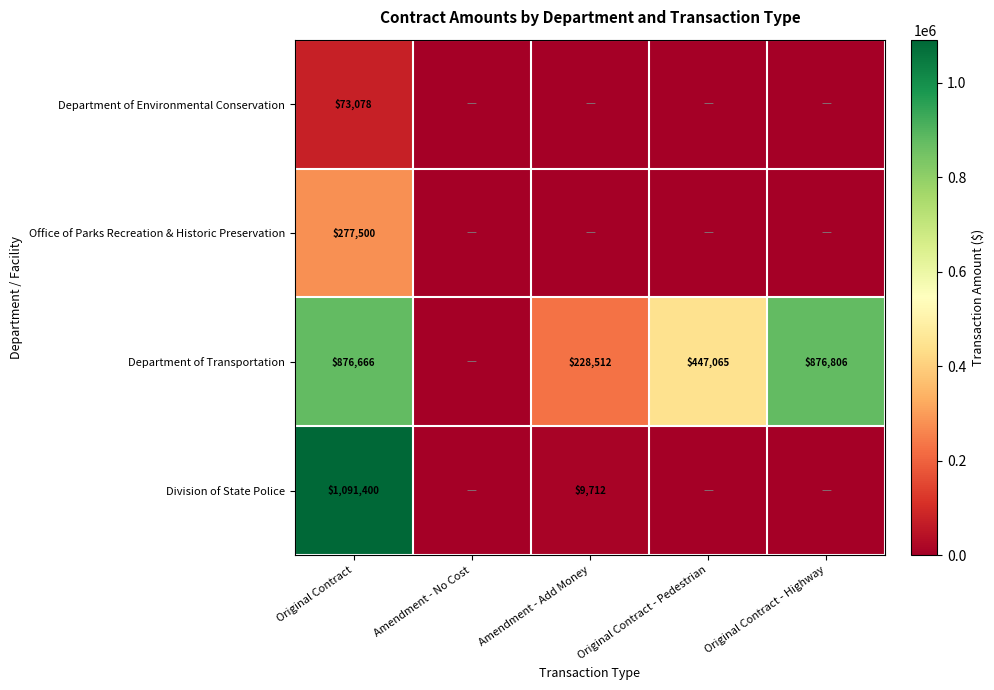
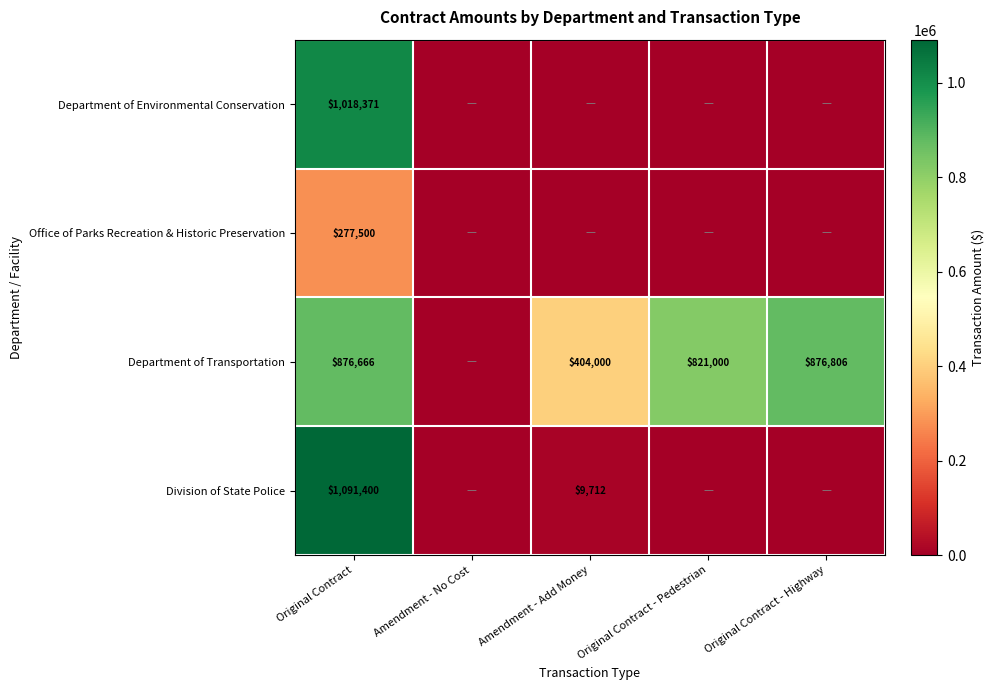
Department of Environmental Conservation, Original Contract: $73,078 -> $1,018,371
Department of Transportation, Amendment - Add Money: $228,512 -> $404,000
Department of Transportation, Original Contract - Pedestrian: $447,065 -> $821,000
